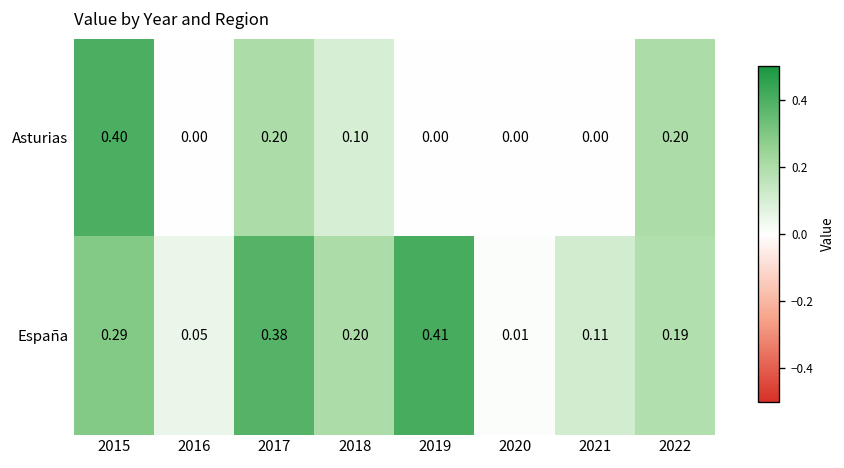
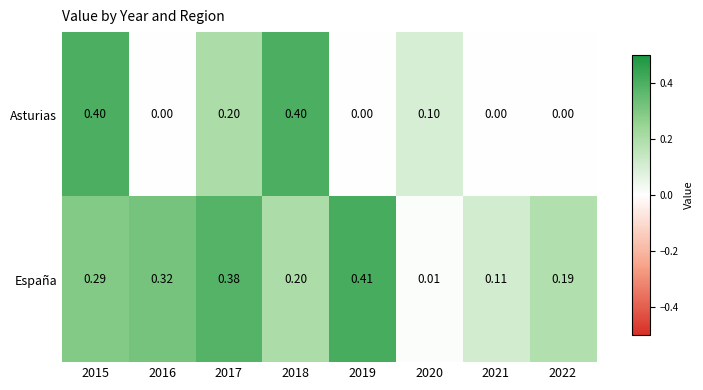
Asturias, 2018: 0.10 -> 0.40
Asturias, 2020: 0.00 -> 0.10
Asturias, 2022: 0.20 -> 0.00
España, 2016: 0.05 -> 0.32
